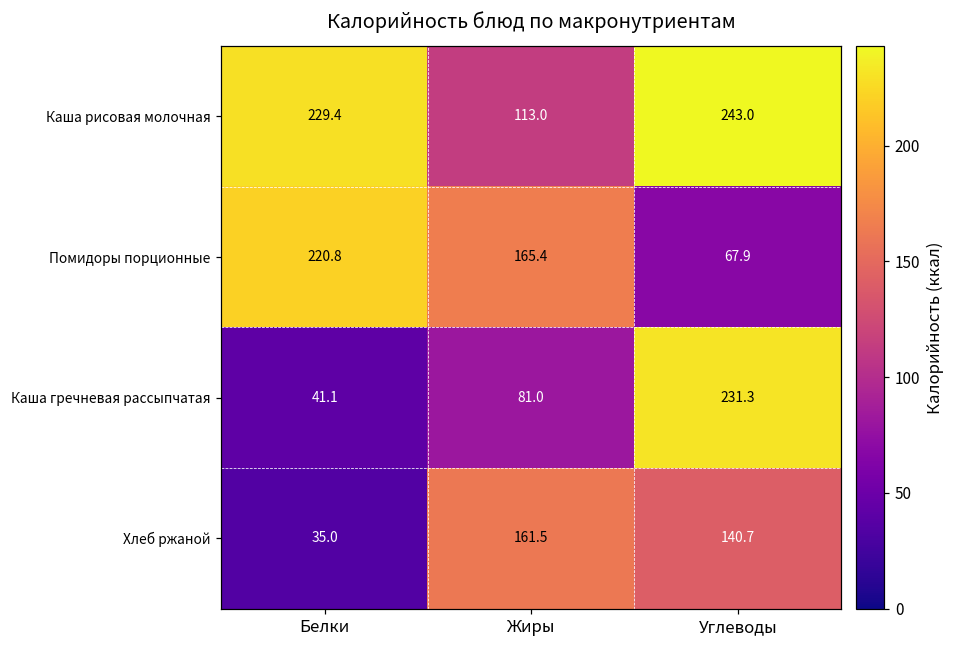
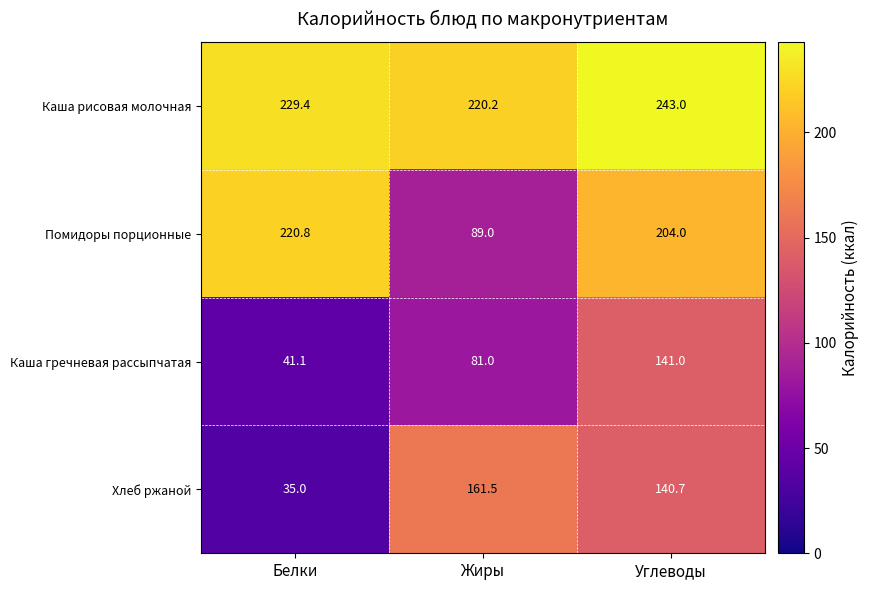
Каша рисовая молочная, Жиры: 113.0 -> 220.2
Помидоры порционные, Жиры: 165.4 -> 89.0
Помидоры порционные, Углеводы: 67.9 -> 204.0
Каша гречневая рассыпчатая, Углеводы: 231.3 -> 141.0
